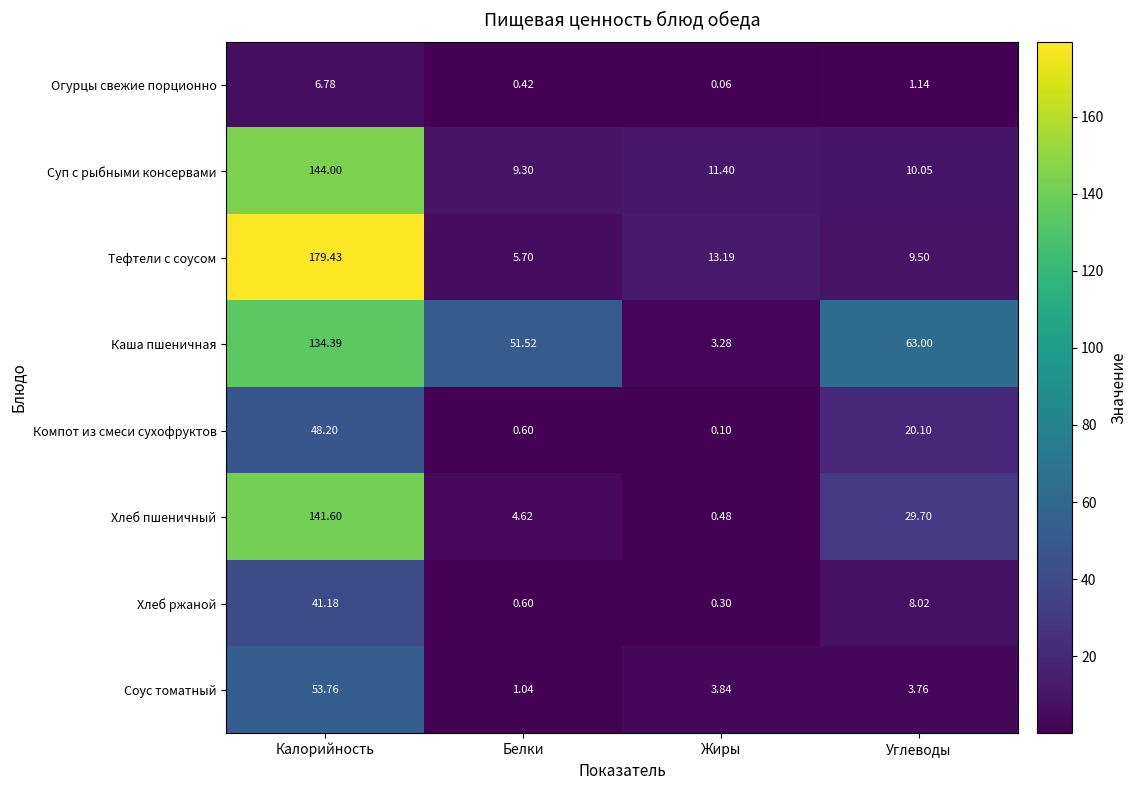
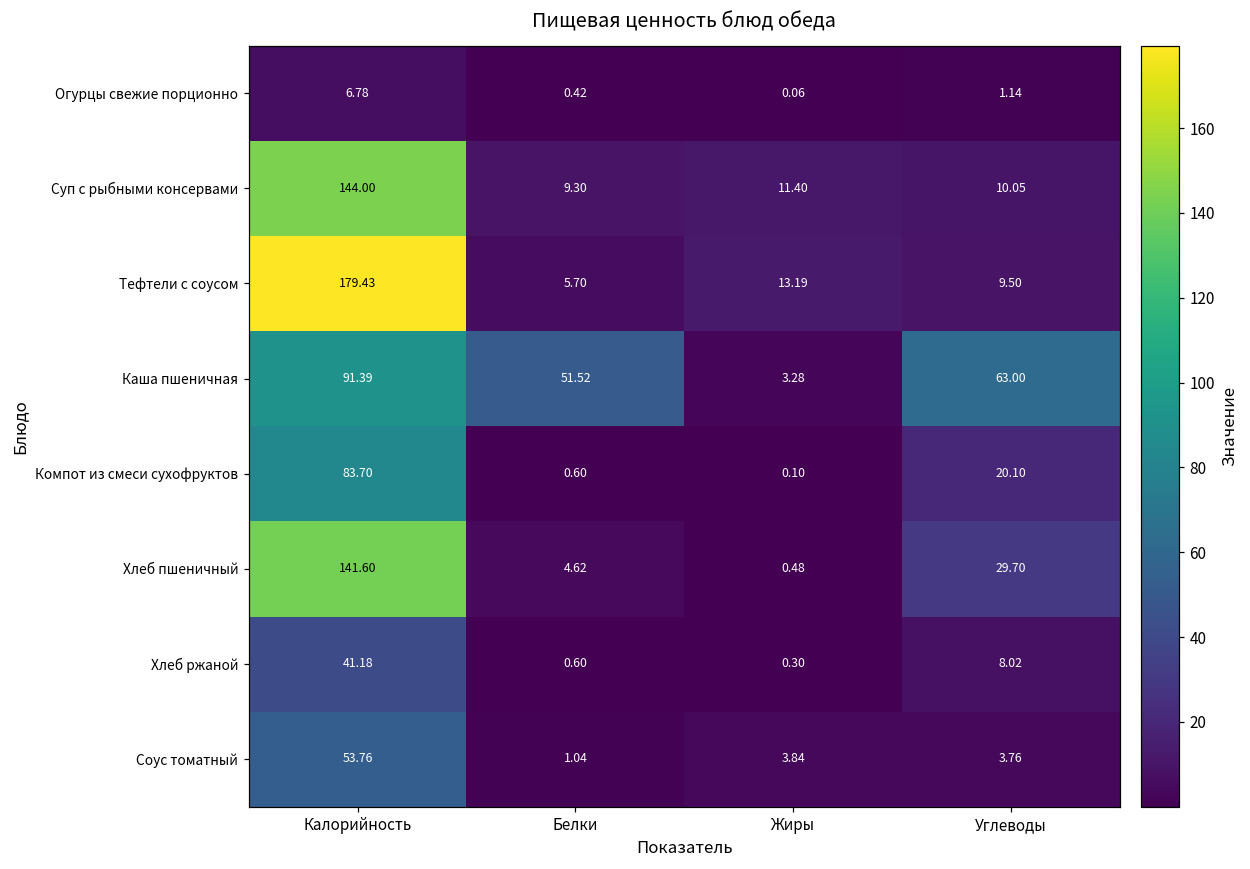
Каша пшеничная, Калорийность: 134.39 -> 91.39
Компот из смеси сухофруктов, Калорийность: 48.20 -> 83.70
